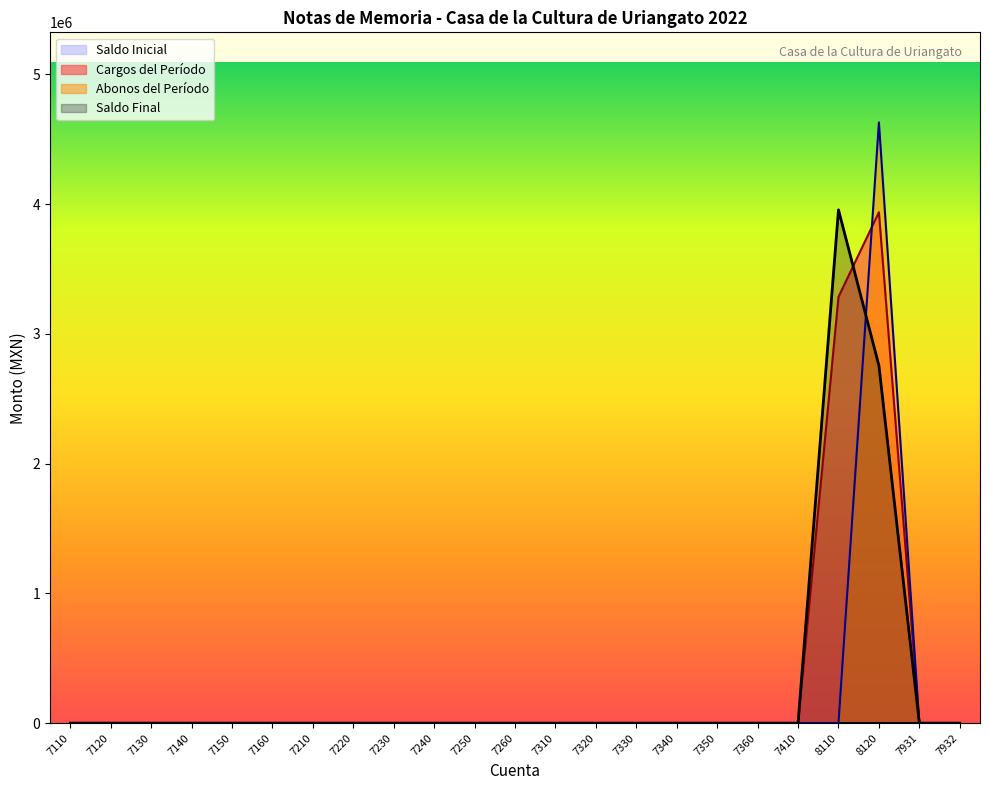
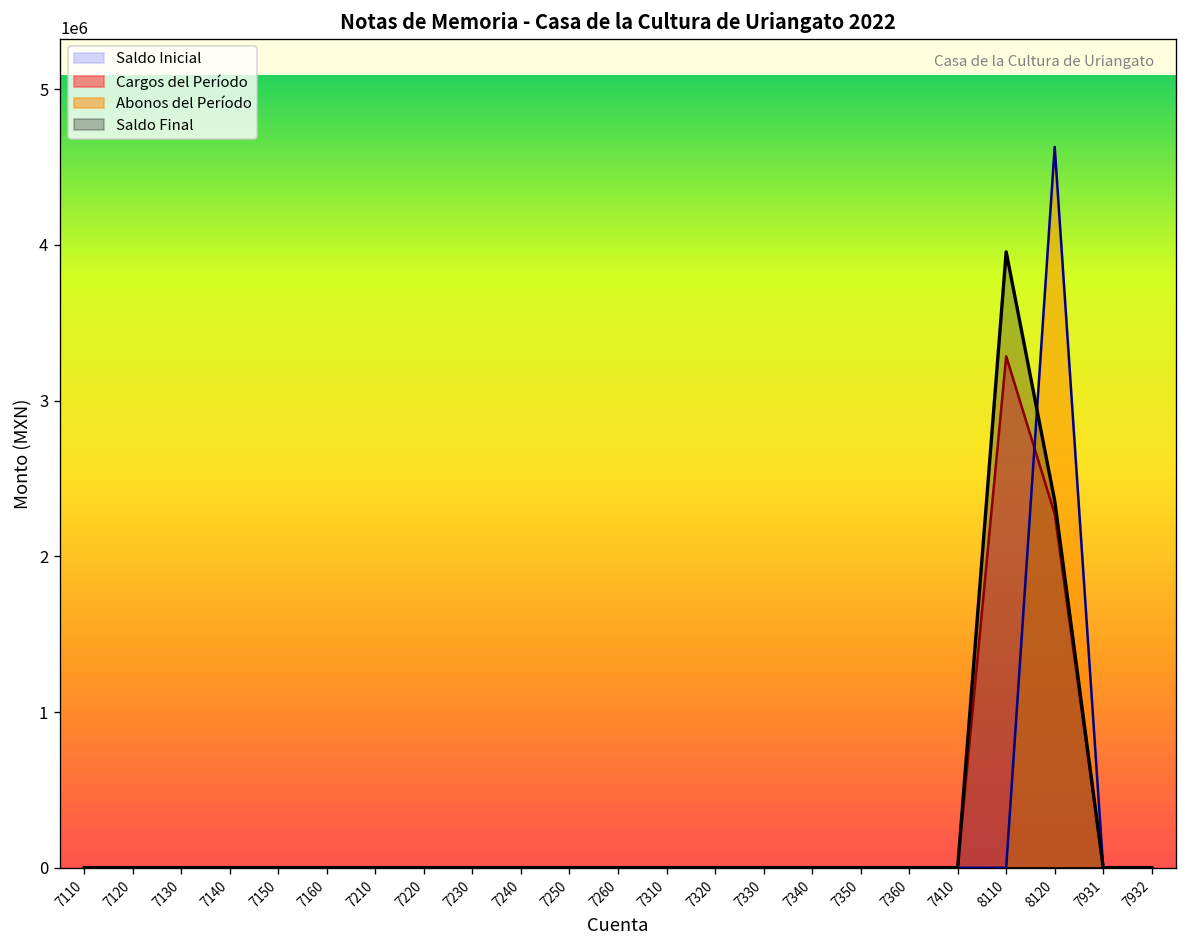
Cargos del Período, 8120: 3940000 -> 2270000
Saldo Final, 8120: 2760000 -> 2360000
